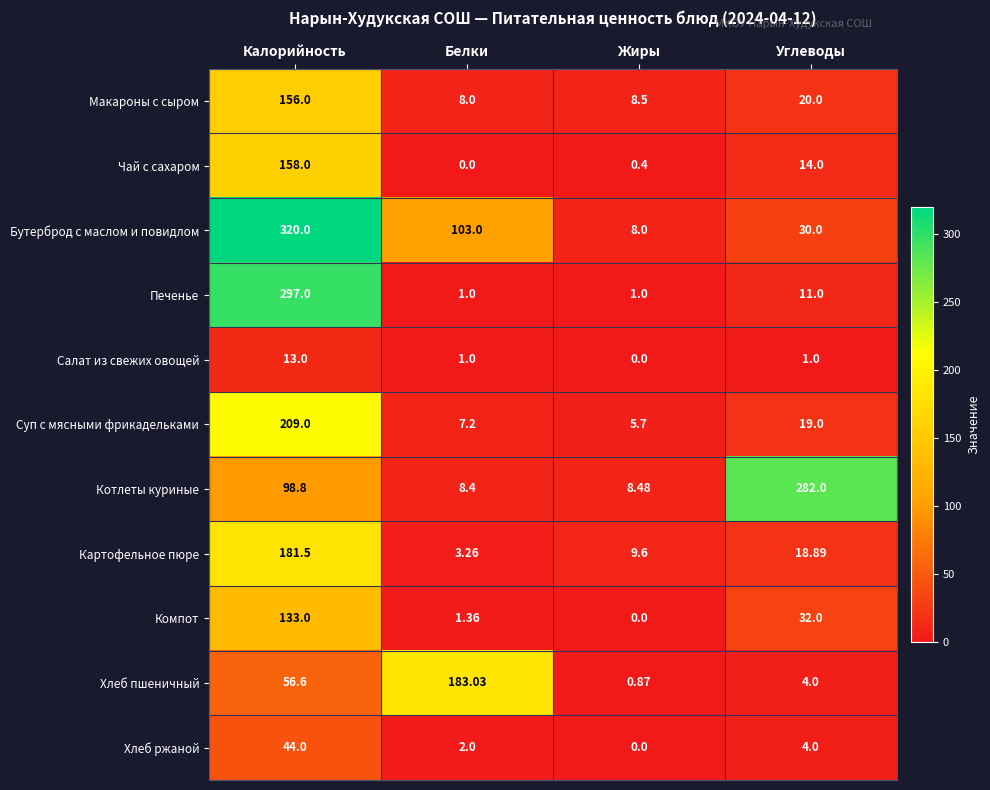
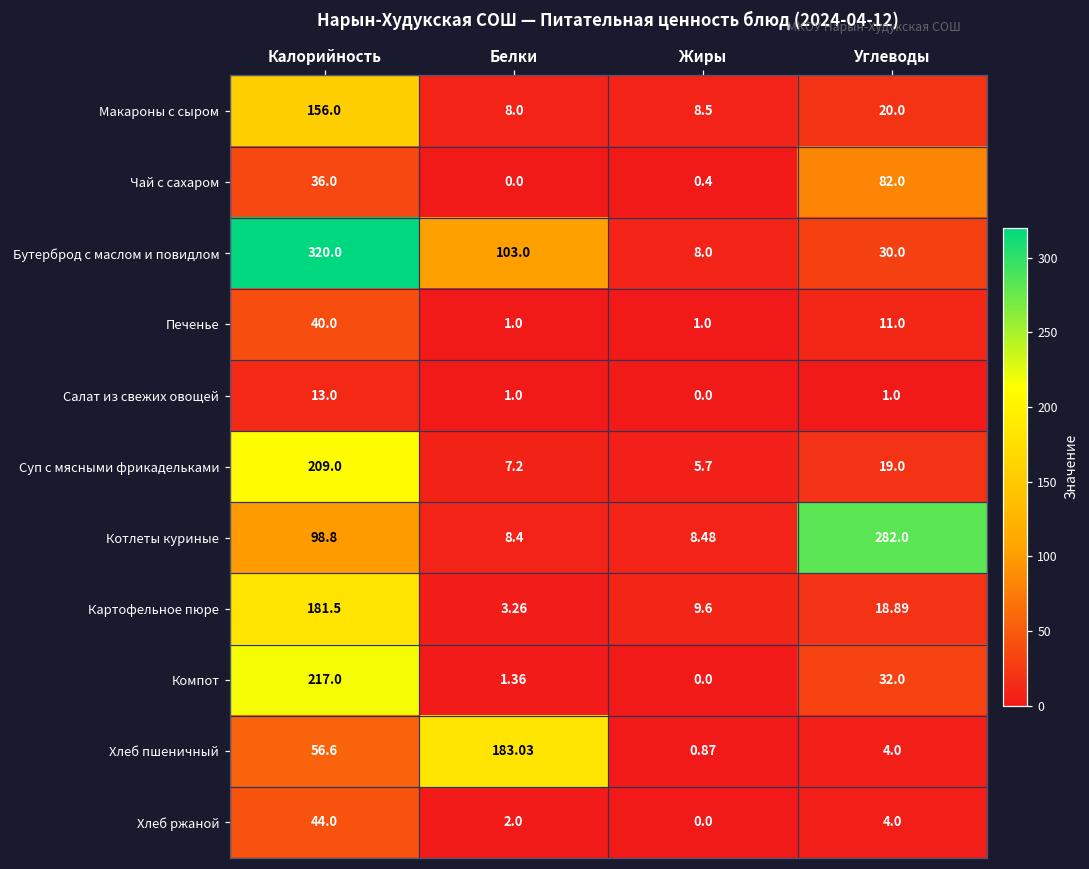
Чай с сахаром, Калорийность: 158.0 -> 36.0
Чай с сахаром, Углеводы: 14.0 -> 82.0
Печенье, Калорийность: 297.0 -> 40.0
Компот, Калорийность: 133.0 -> 217.0
